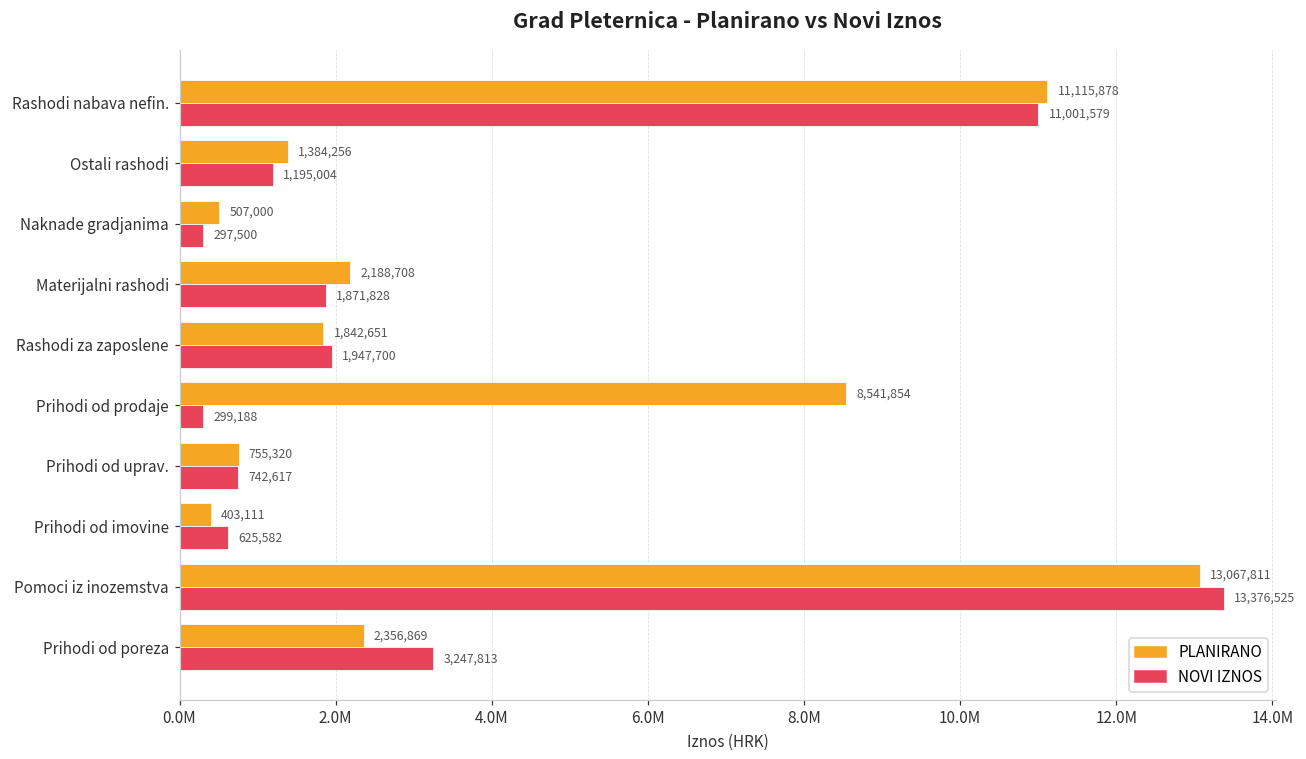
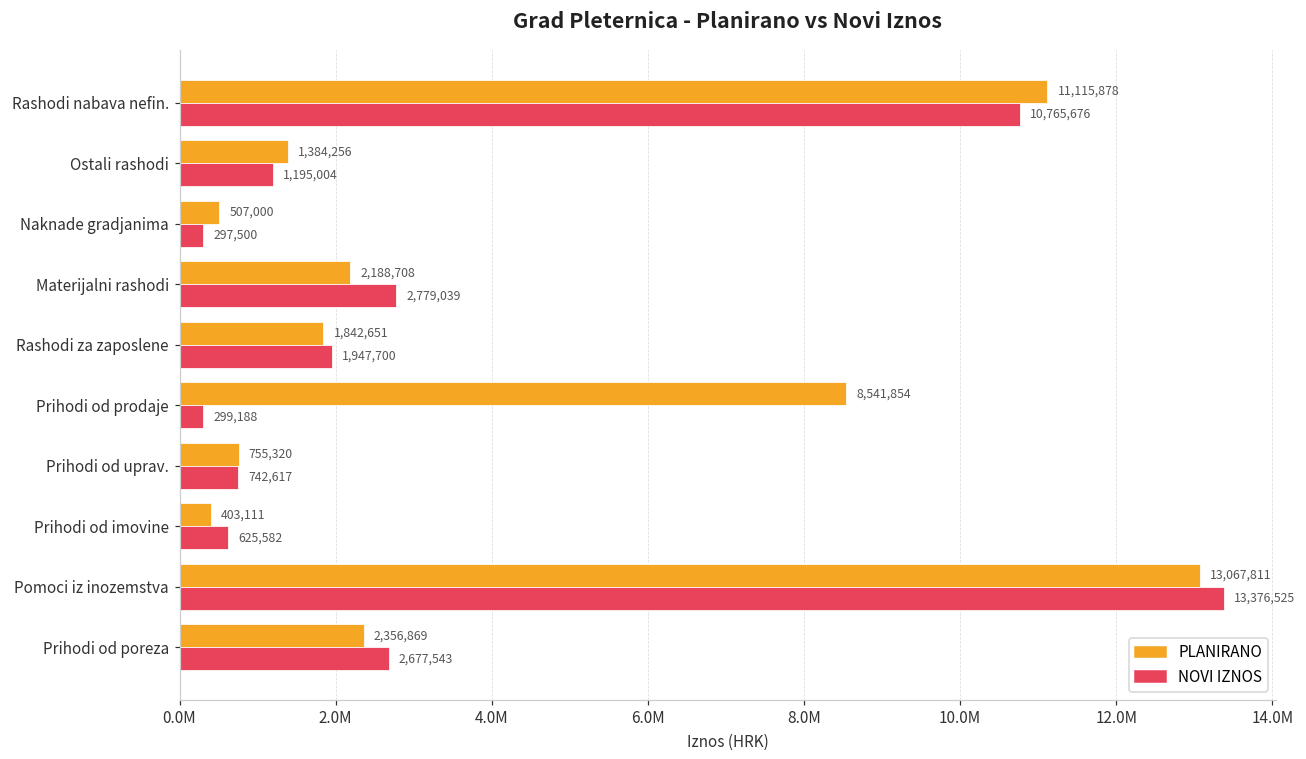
NOVI IZNOS, Rashodi nabava nefin.: 11,001,579 -> 10,765,676
NOVI IZNOS, Materijalni rashodi: 1,871,828 -> 2,779,039
NOVI IZNOS, Prihodi od poreza: 3,247,813 -> 2,677,543
